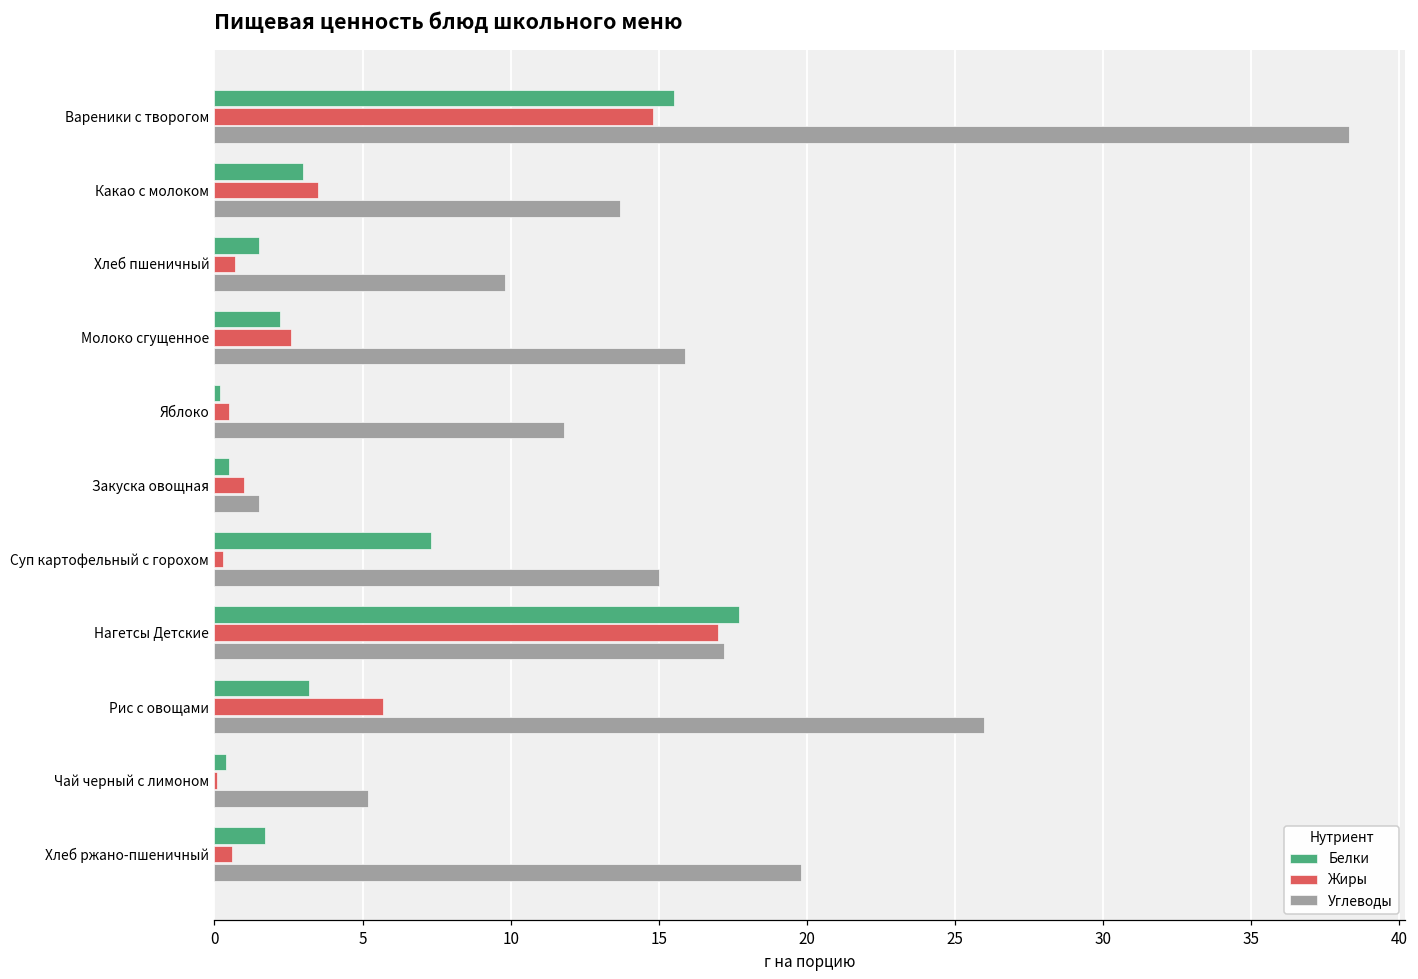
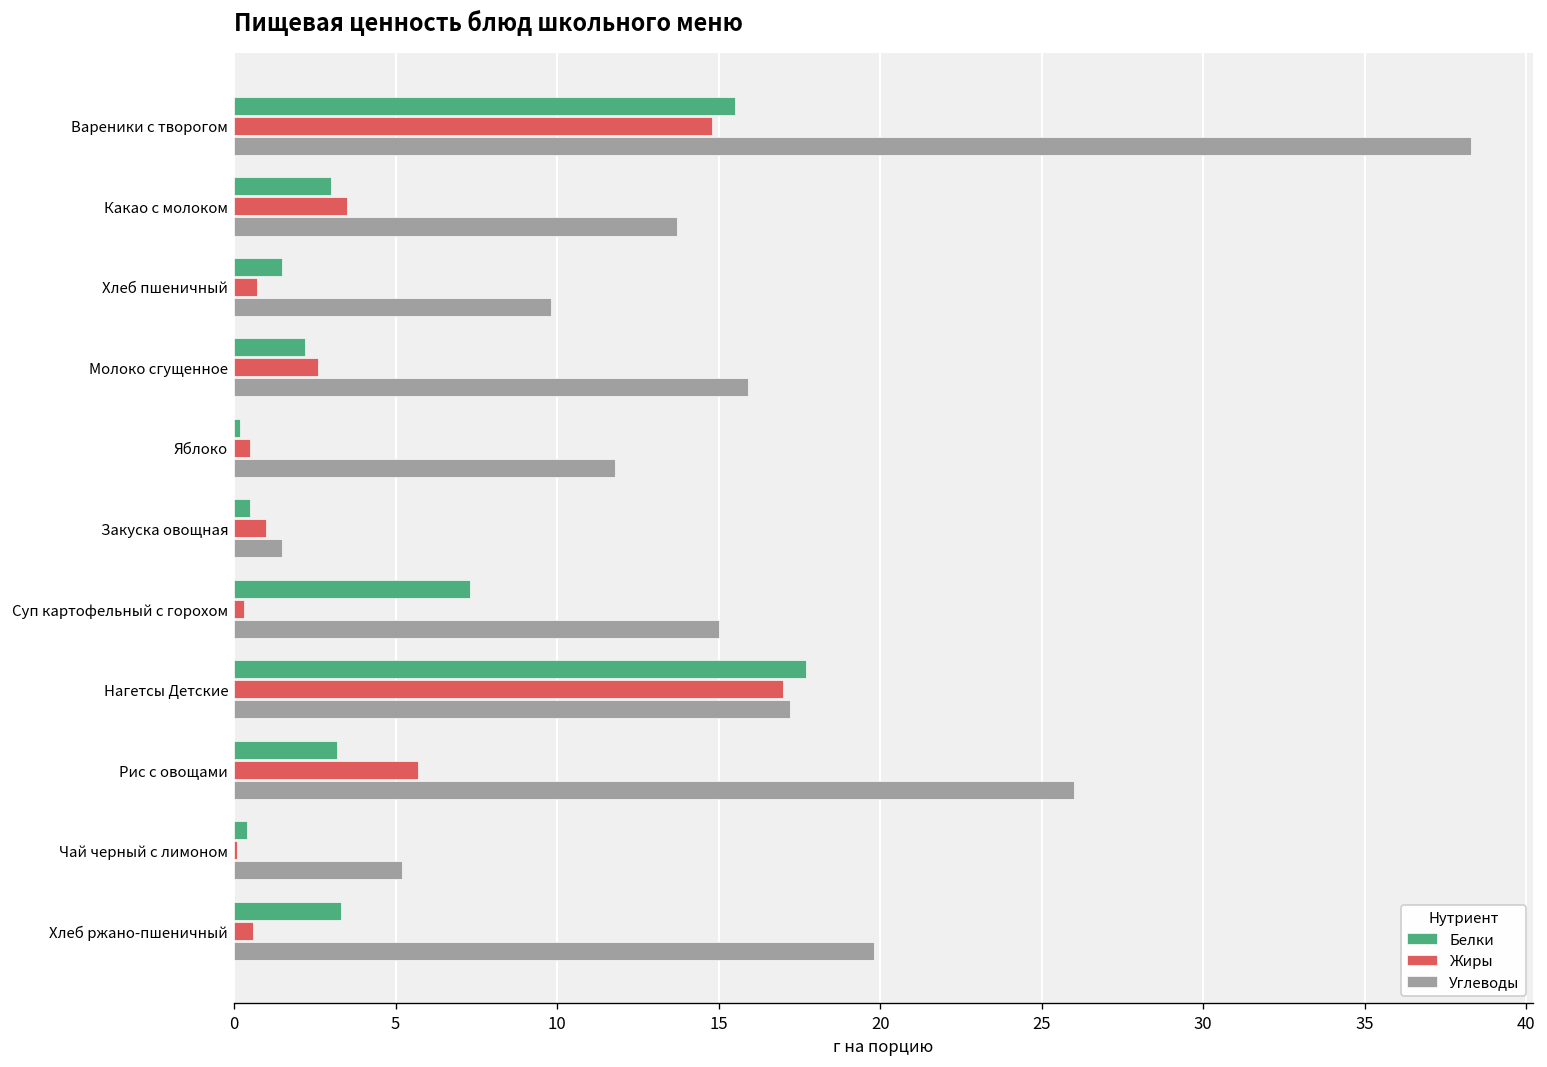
Белки, Хлеб ржано-пшеничный: 1.7 -> 3.3
